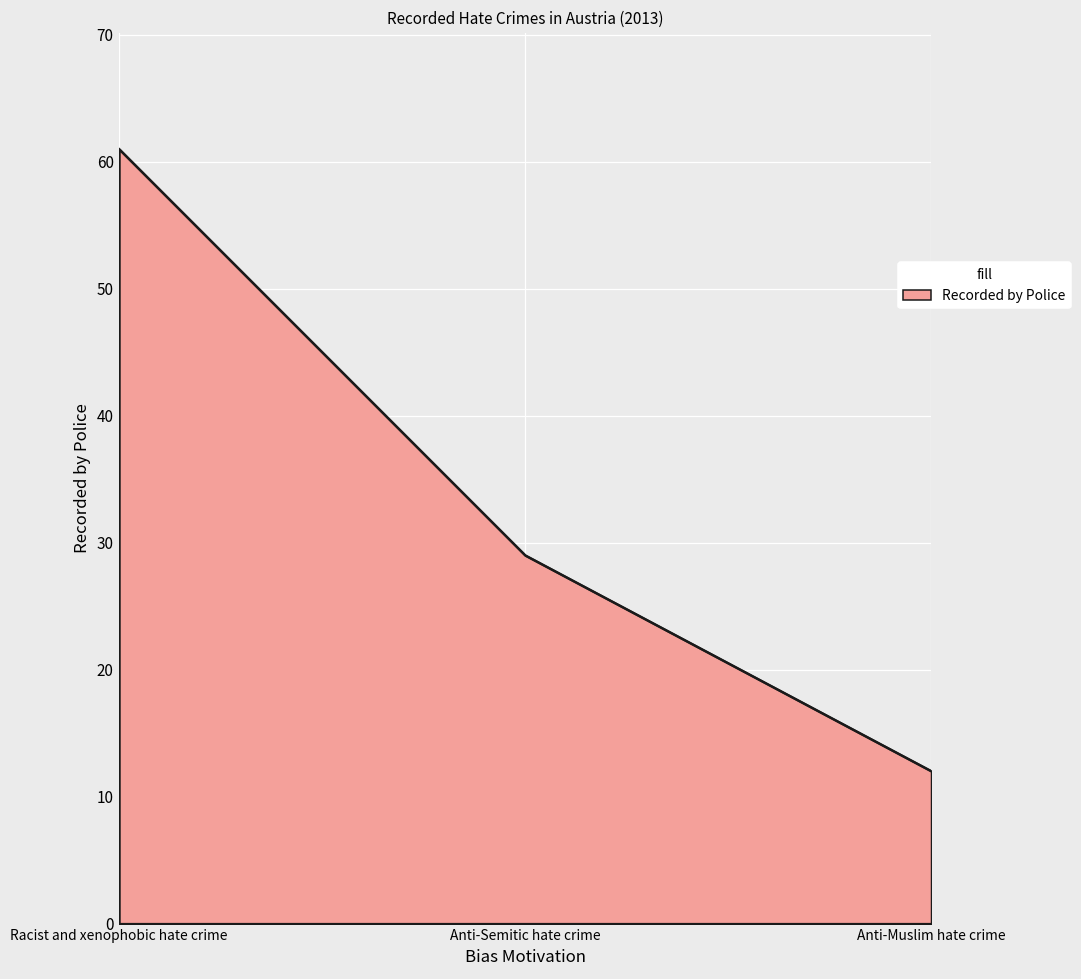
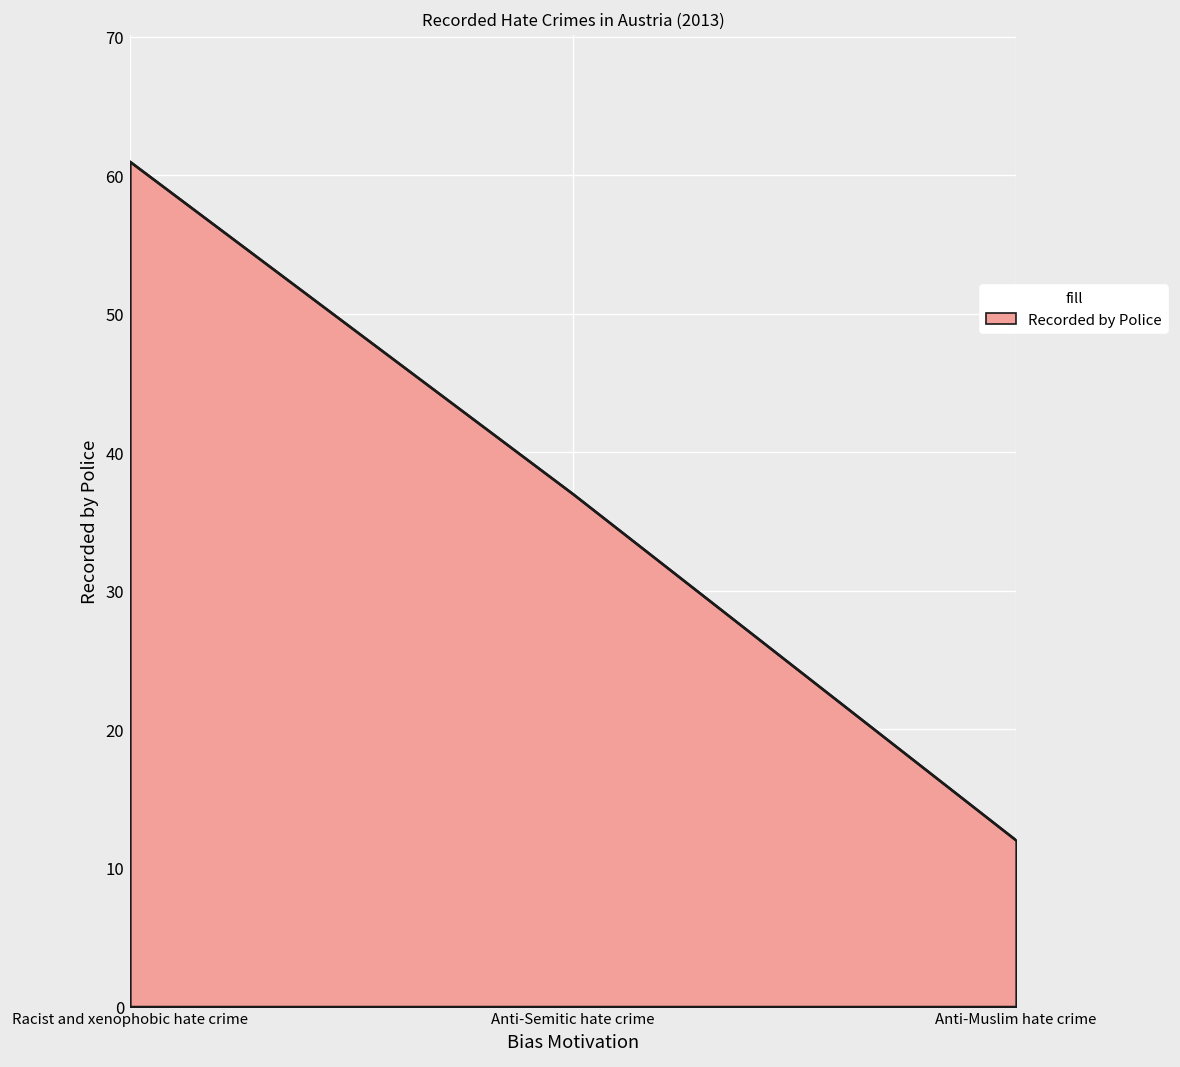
Anti-Semitic hate crime: 29 -> 37
